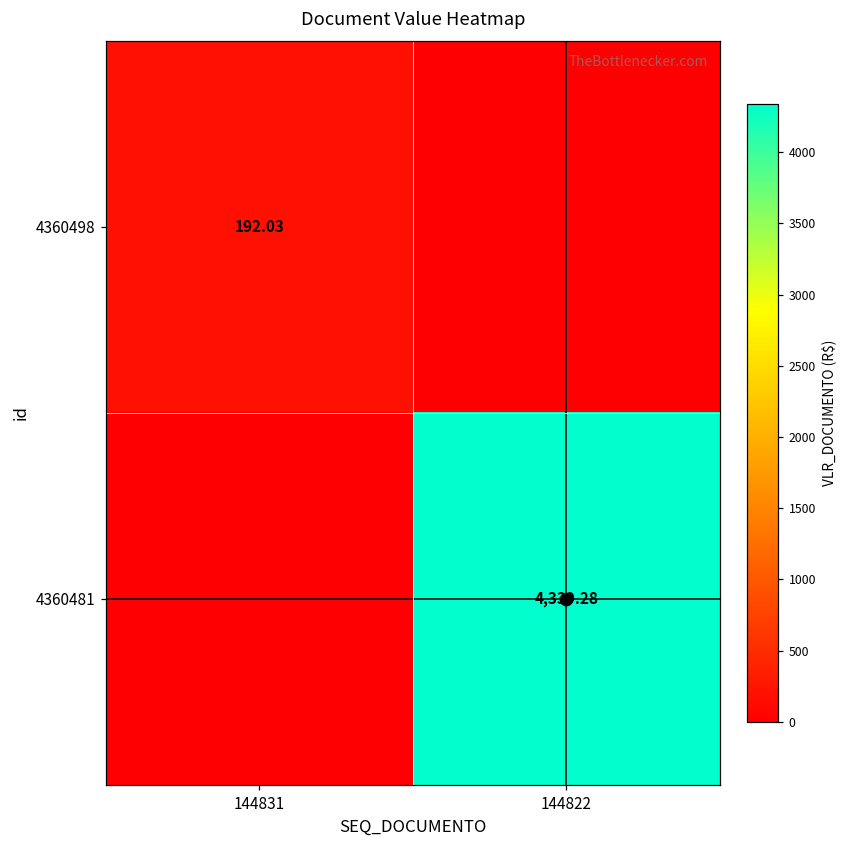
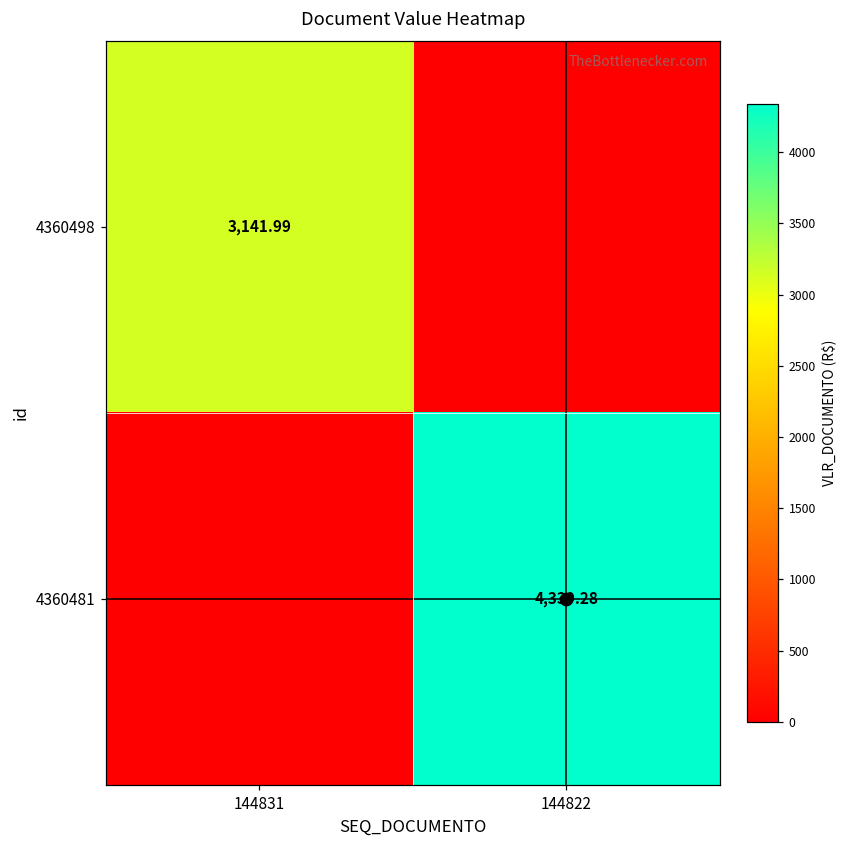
4360498, 144831: 192.03 -> 3,141.99
